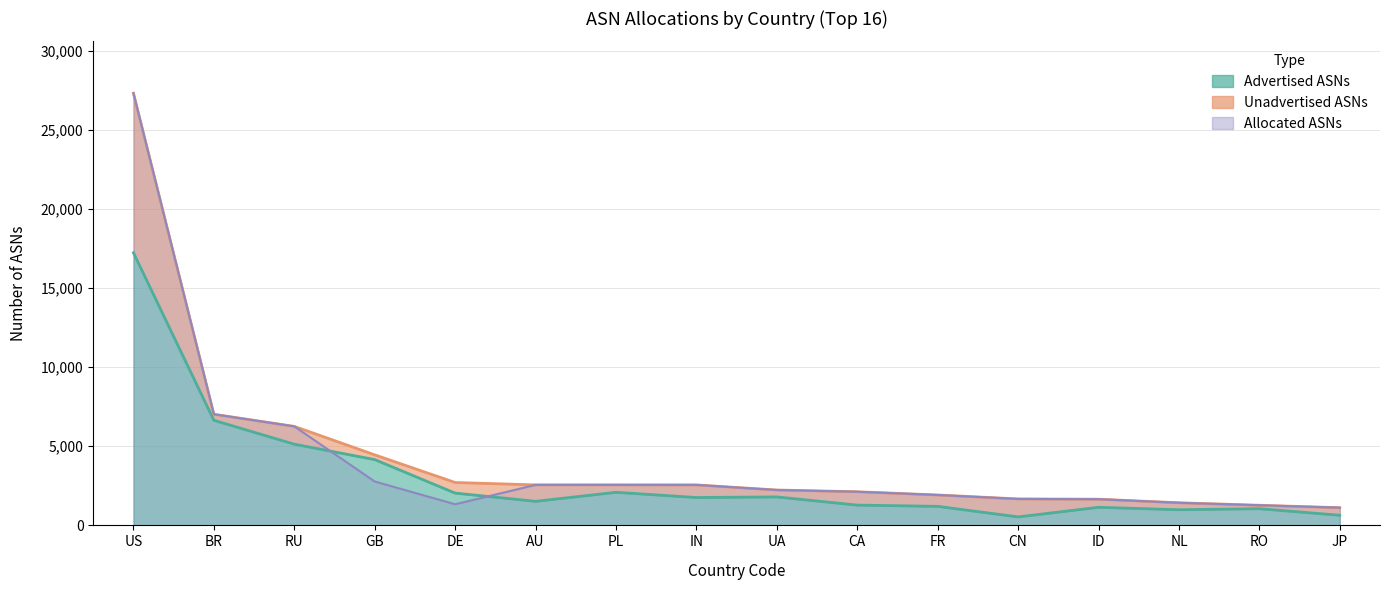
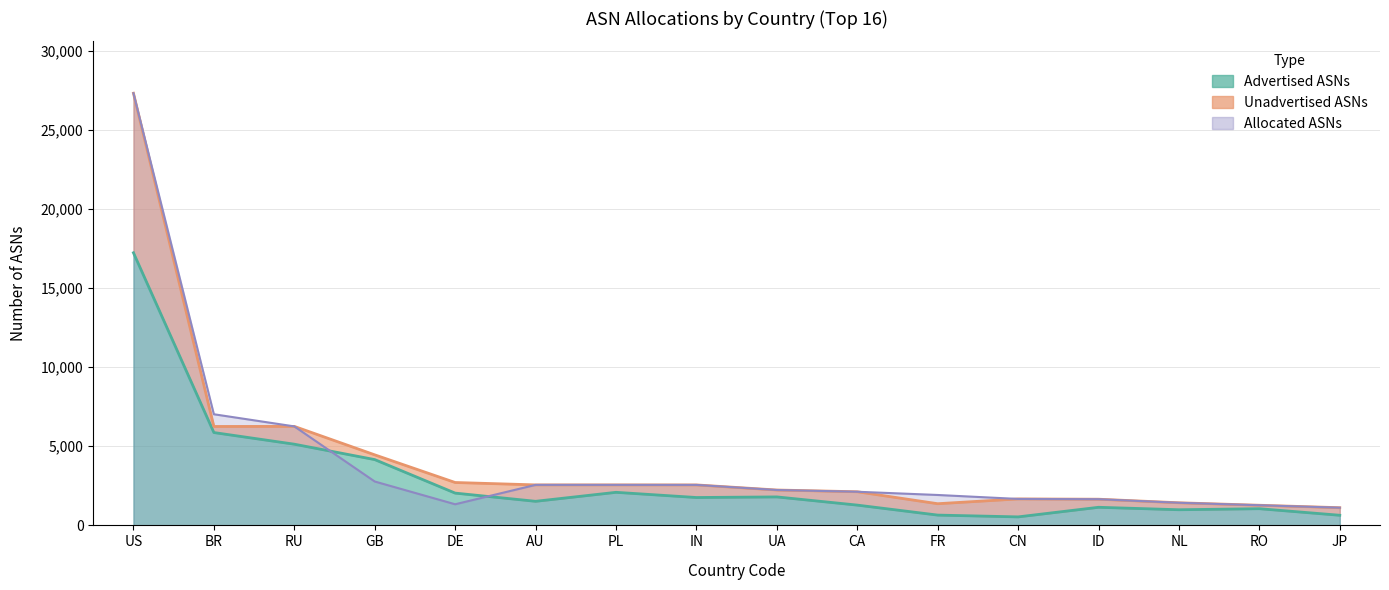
Advertised ASNs, BR: 6,600 -> 5,900
Advertised ASNs, FR: 1,200 -> 700
